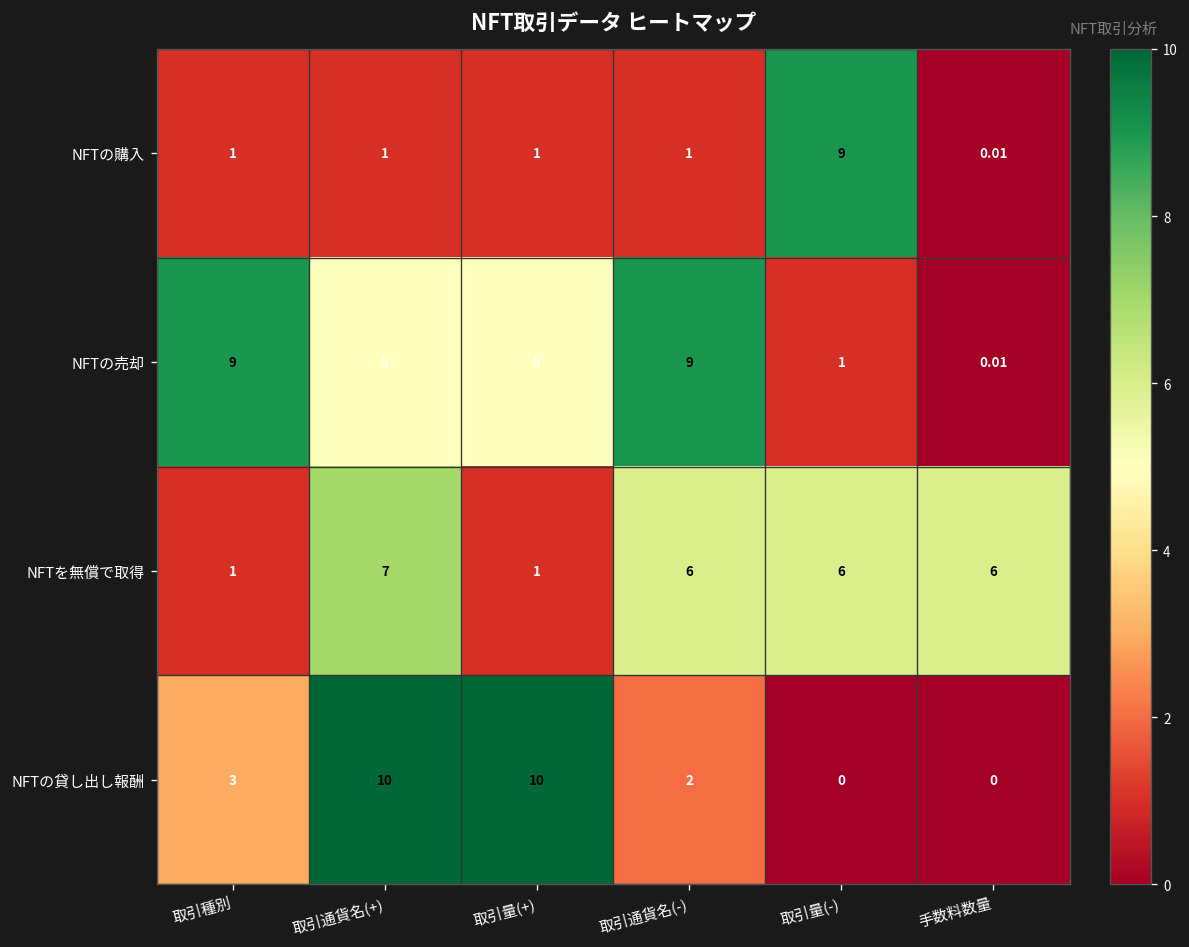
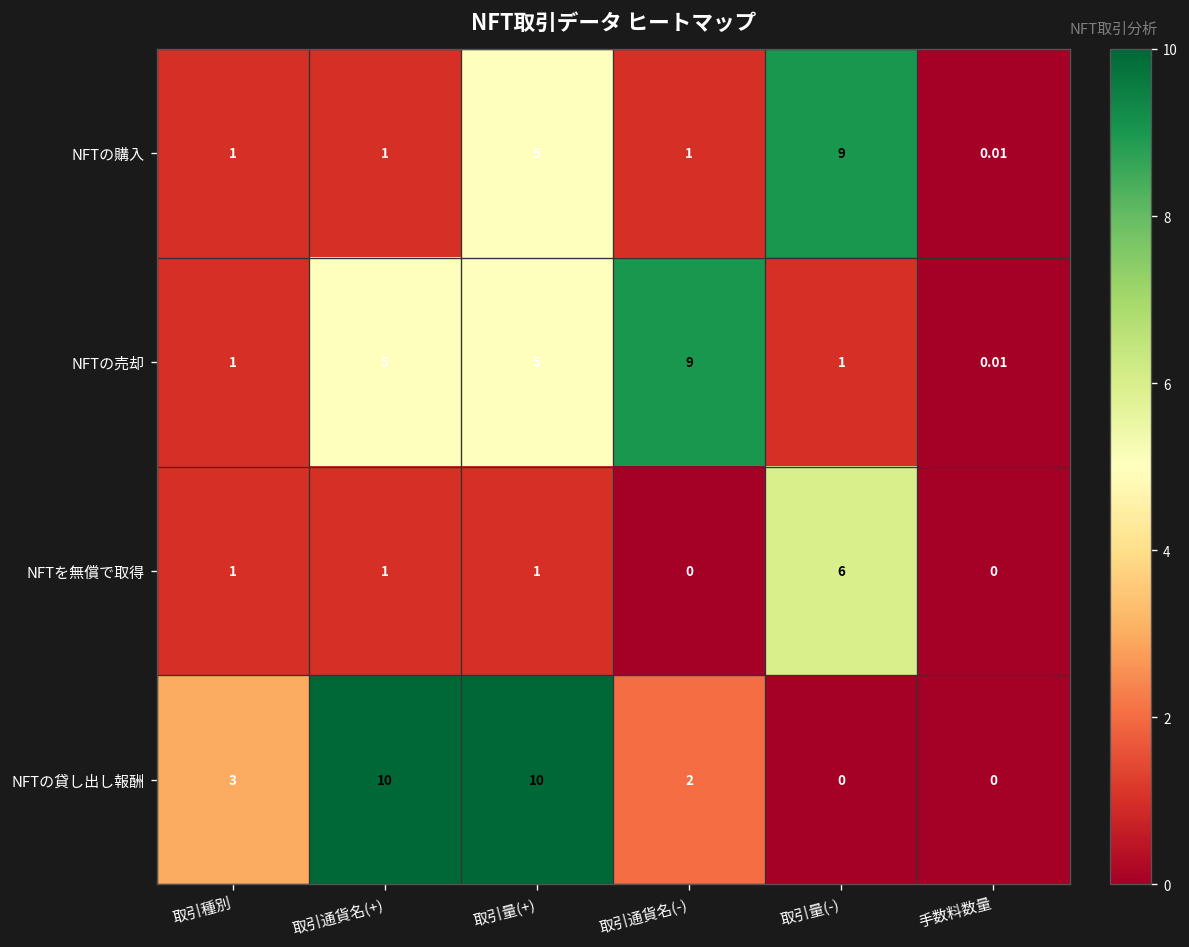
NFTの購入, 取引量(+): 1 -> 5
NFTの売却, 取引種別: 9 -> 1
NFTを無償で取得, 取引通貨名(+): 7 -> 1
NFTを無償で取得, 取引通貨名(-): 6 -> 0
NFTを無償で取得, 手数料数量: 6 -> 0
